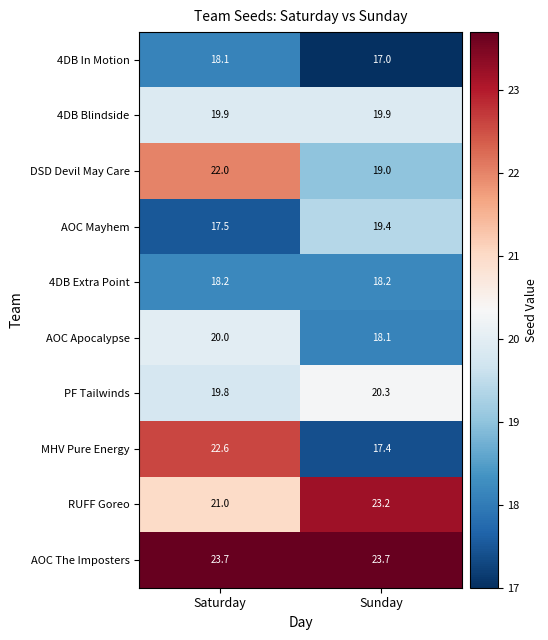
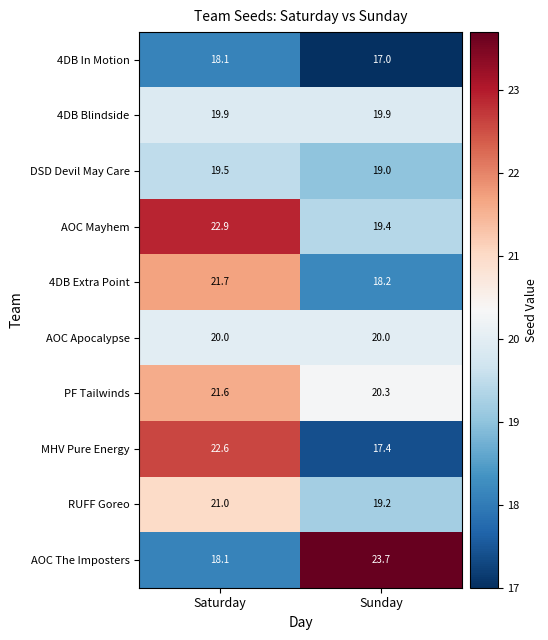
DSD Devil May Care, Saturday: 22.0 -> 19.5
AOC Mayhem, Saturday: 17.5 -> 22.9
4DB Extra Point, Saturday: 18.2 -> 21.7
AOC Apocalypse, Sunday: 18.1 -> 20.0
PF Tailwinds, Saturday: 19.8 -> 21.6
RUFF Goreo, Sunday: 23.2 -> 19.2
AOC The Imposters, Saturday: 23.7 -> 18.1
